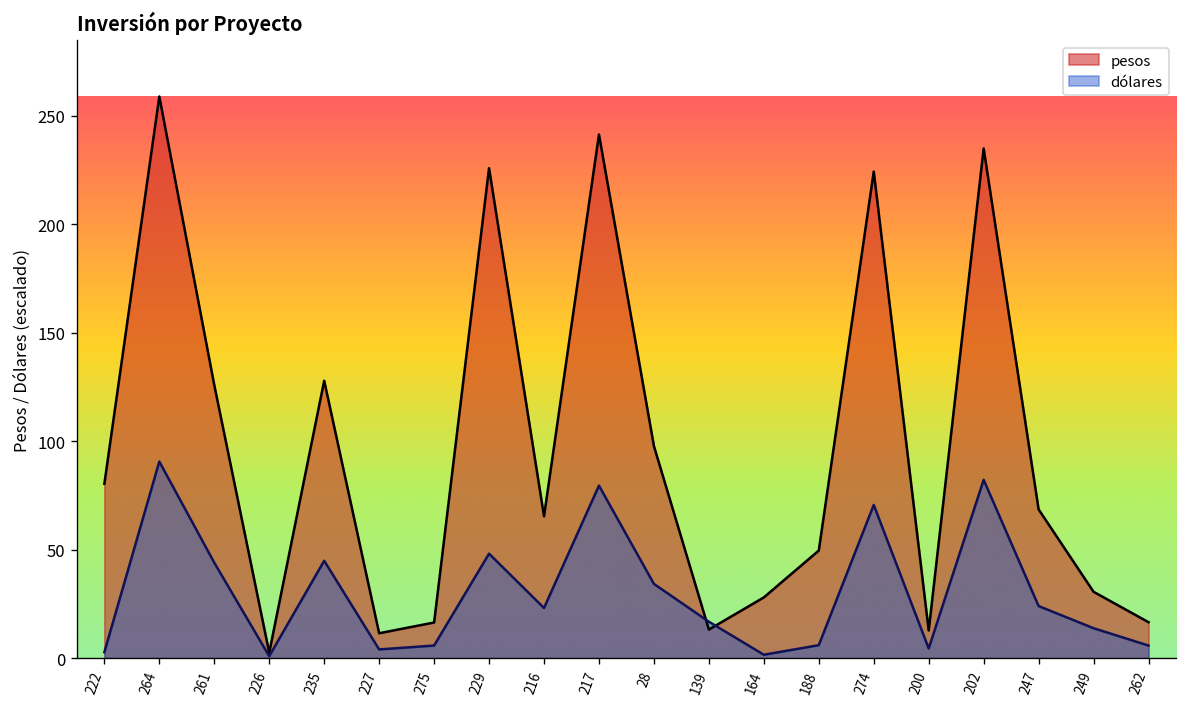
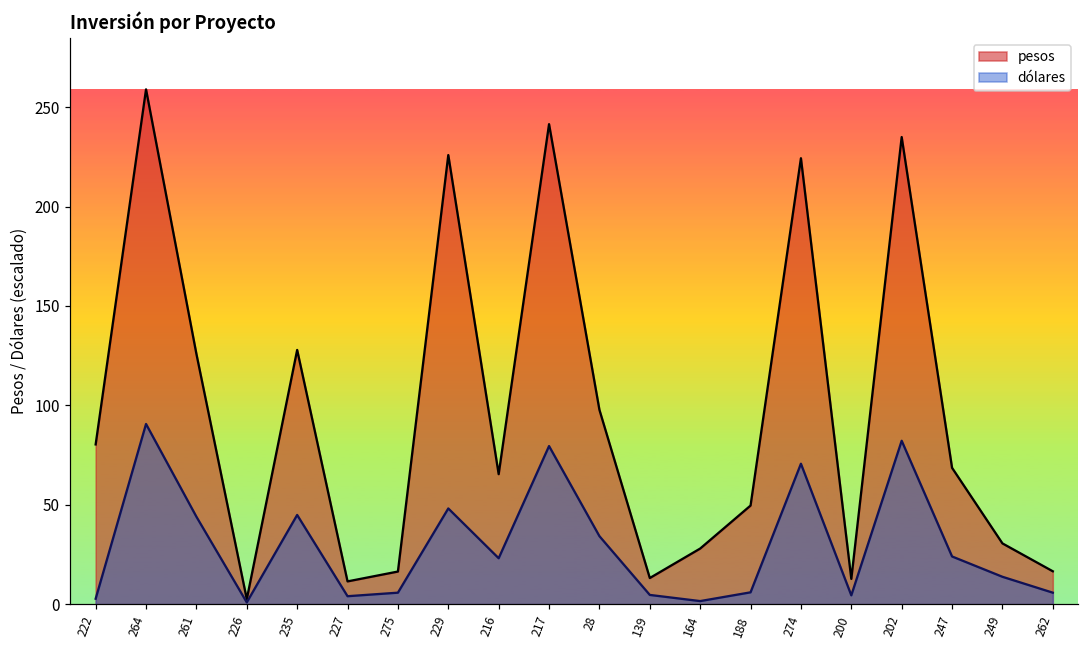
dólares, 139: 17 -> 5
